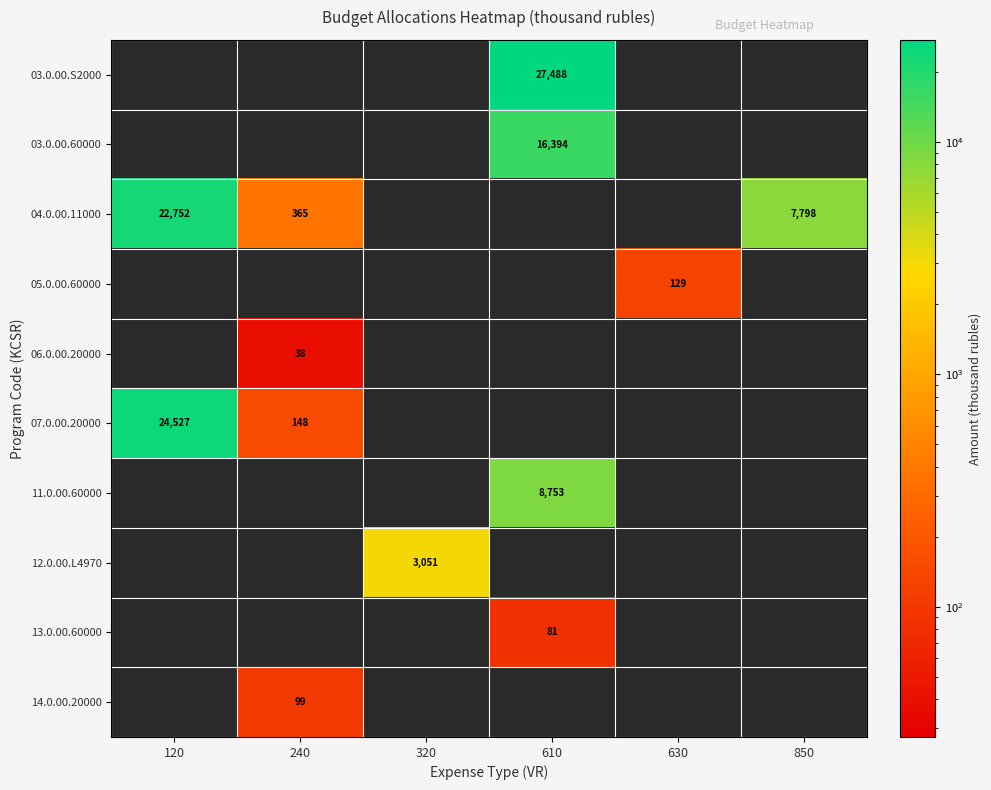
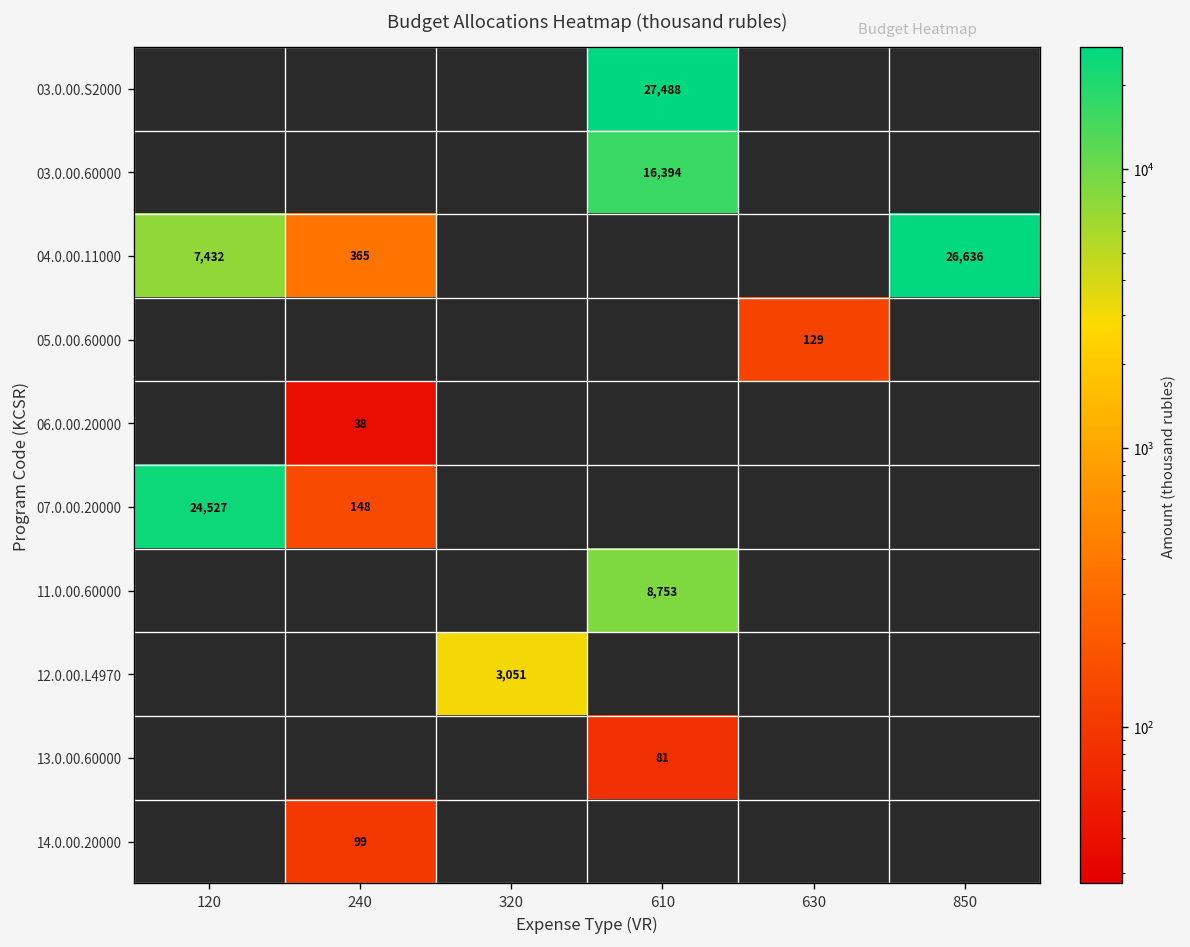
04.0.00.11000, 120: 22,752 -> 7,432
04.0.00.11000, 850: 7,798 -> 26,636
